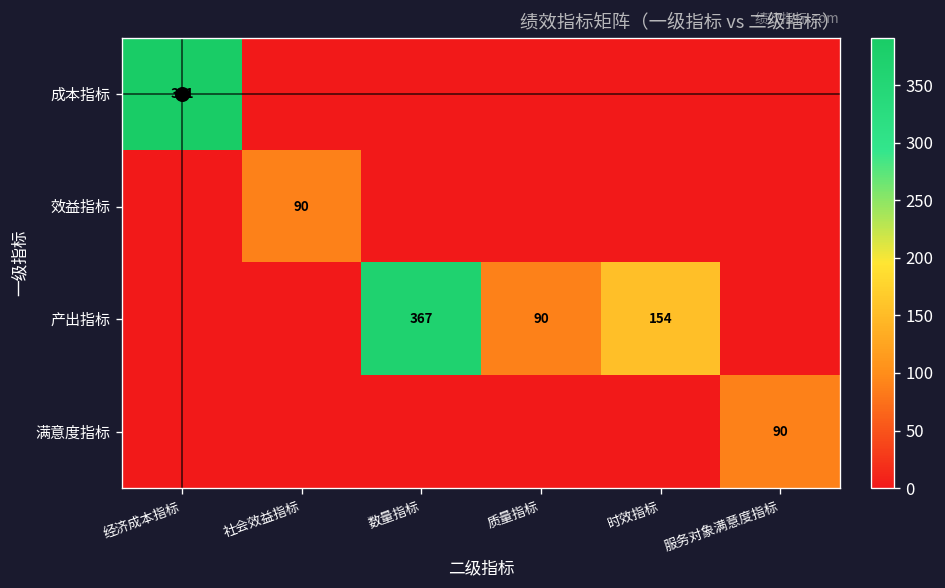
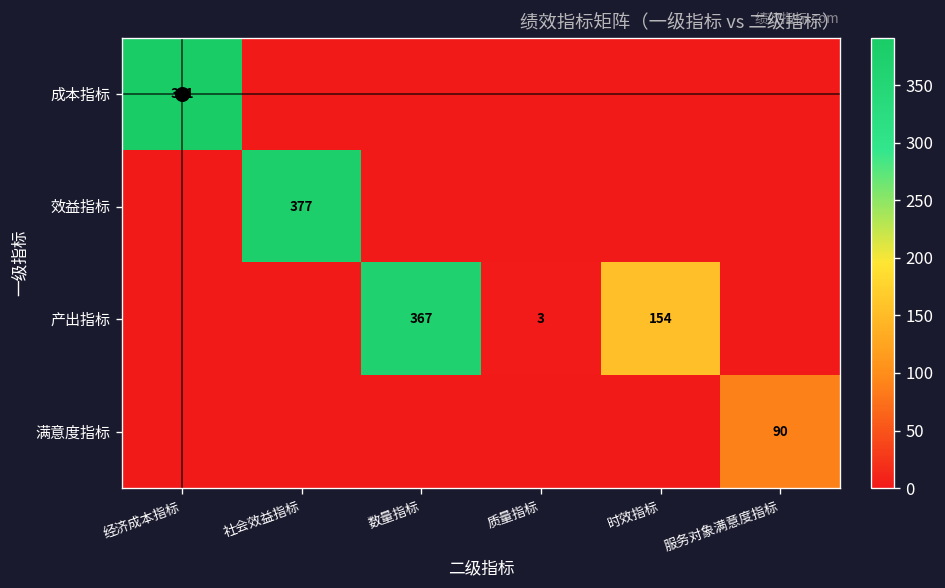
效益指标, 社会效益指标: 90 -> 377
产出指标, 质量指标: 90 -> 3
